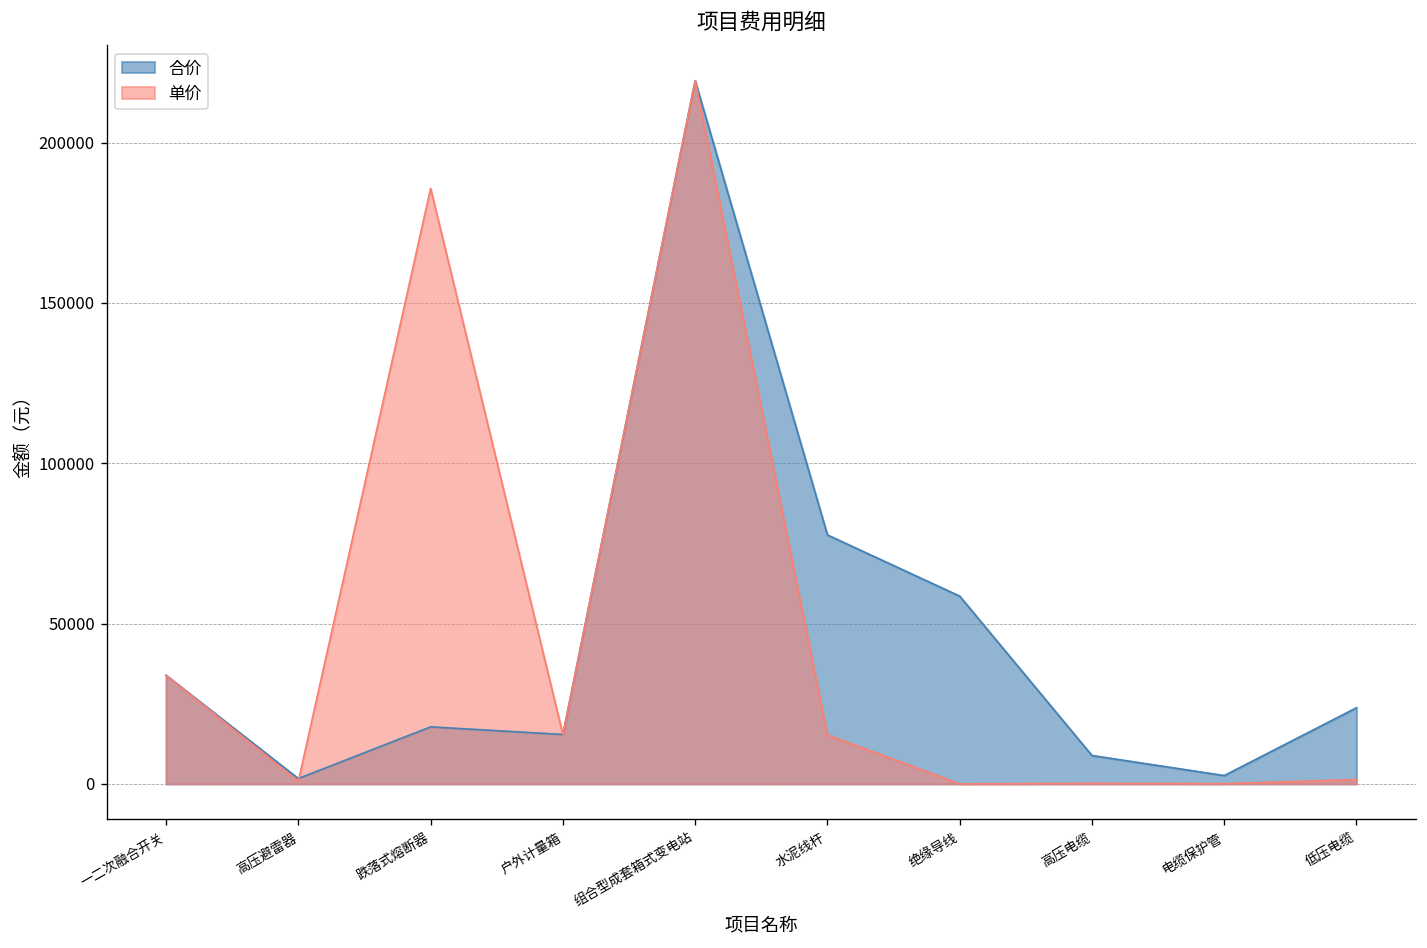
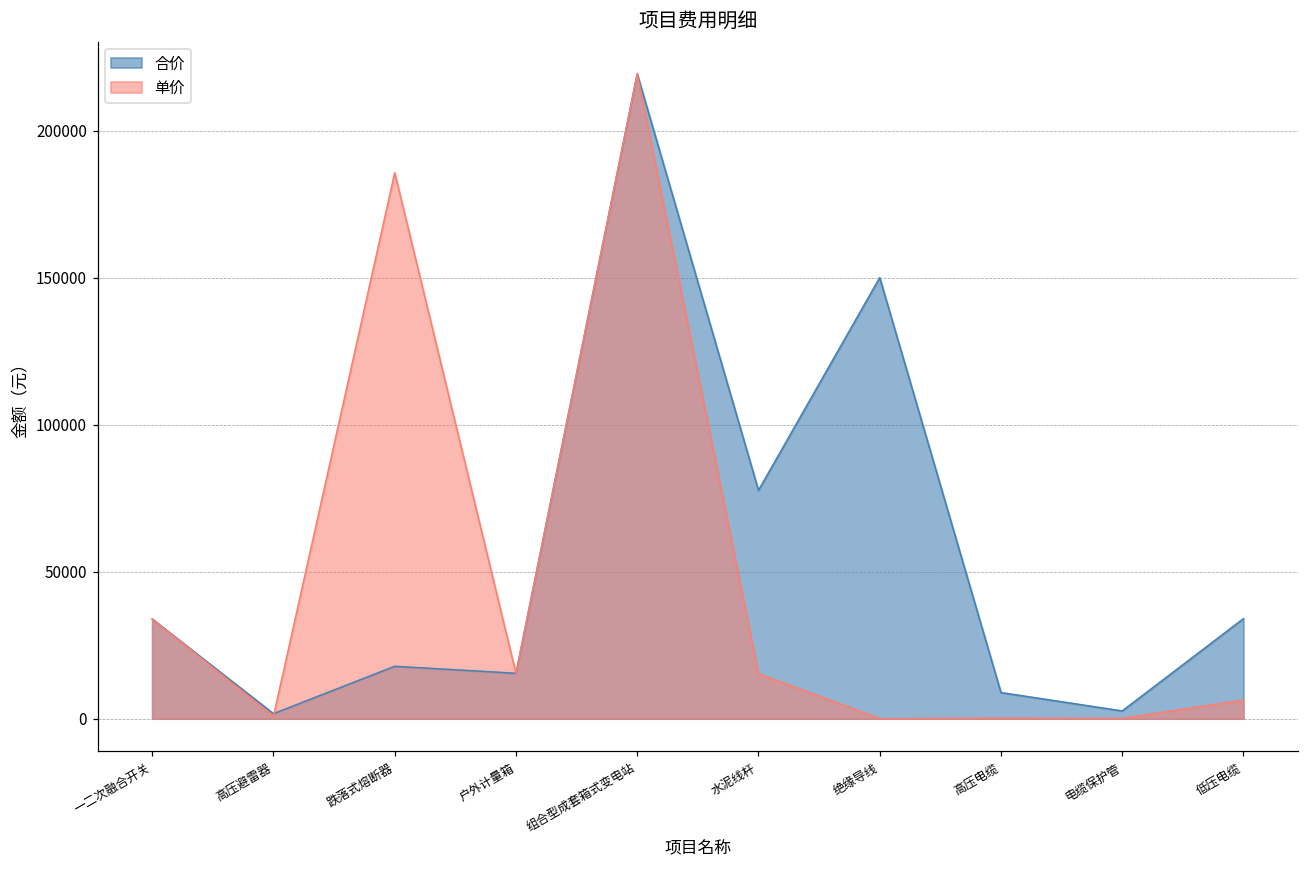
合价, 绝缘导线: 59000 -> 150000
合价, 低压电缆: 24000 -> 34000
单价, 低压电缆: 1000 -> 6000
